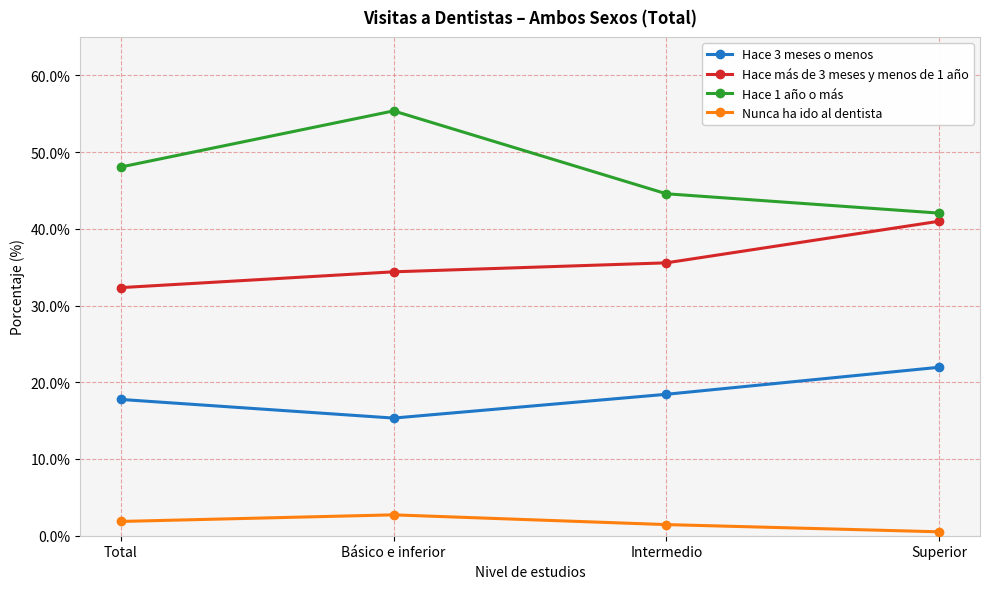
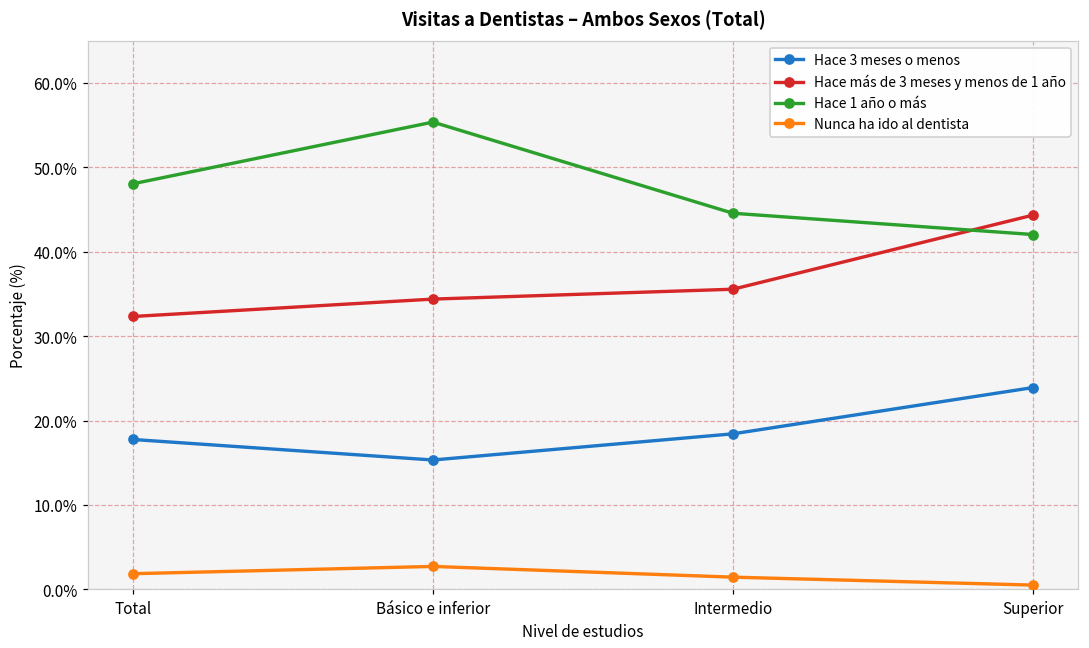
Hace 3 meses o menos, Superior: 22% -> 24%
Hace más de 3 meses y menos de 1 año, Superior: 41% -> 44%
